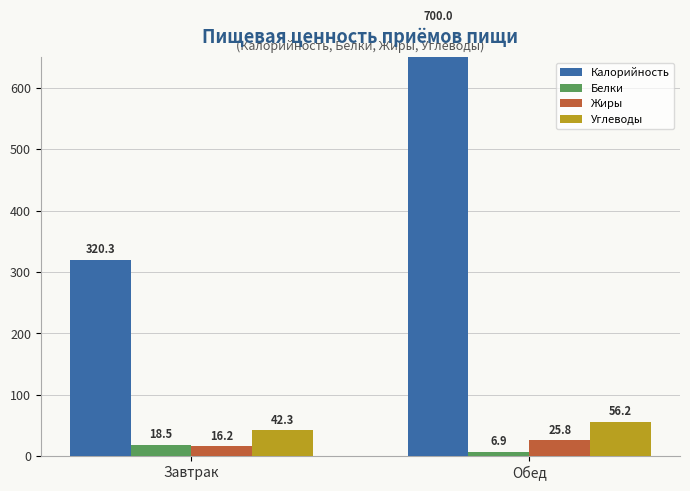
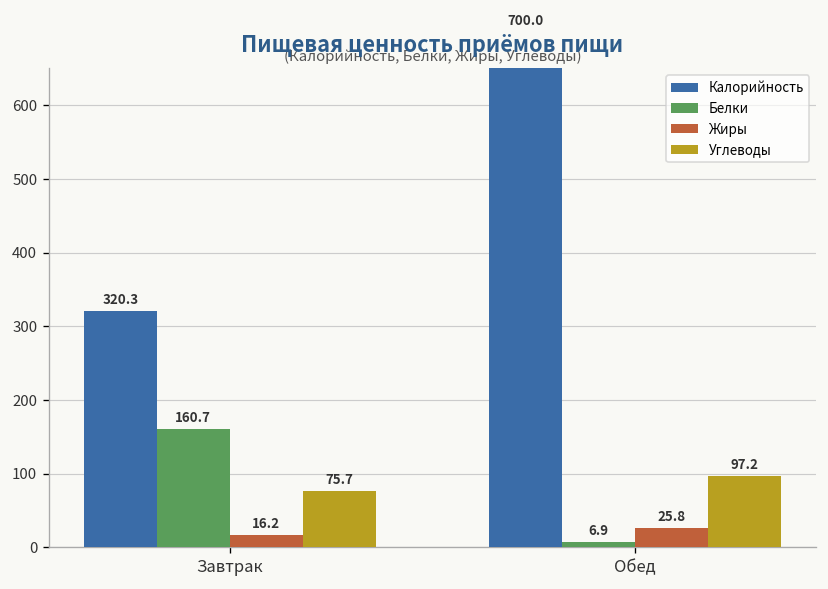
Белки, Завтрак: 18.5 -> 160.7
Углеводы, Завтрак: 42.3 -> 75.7
Углеводы, Обед: 56.2 -> 97.2
